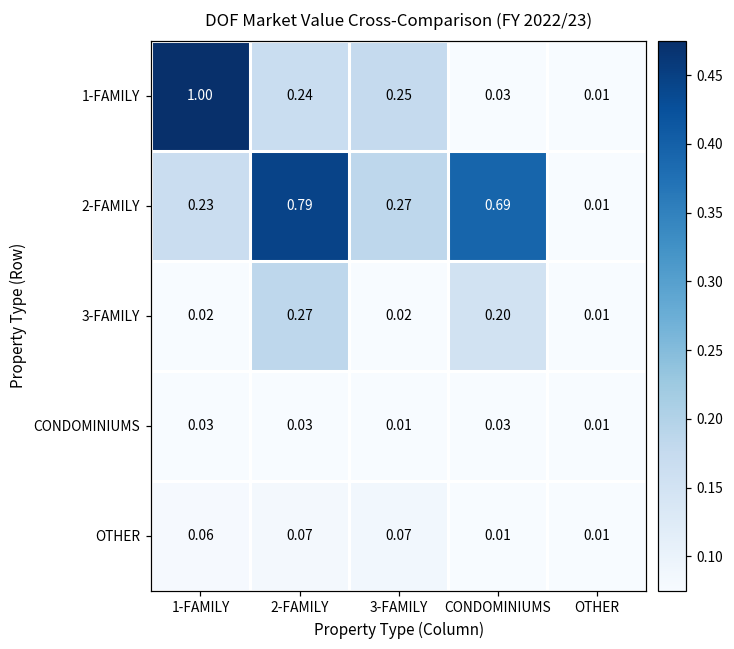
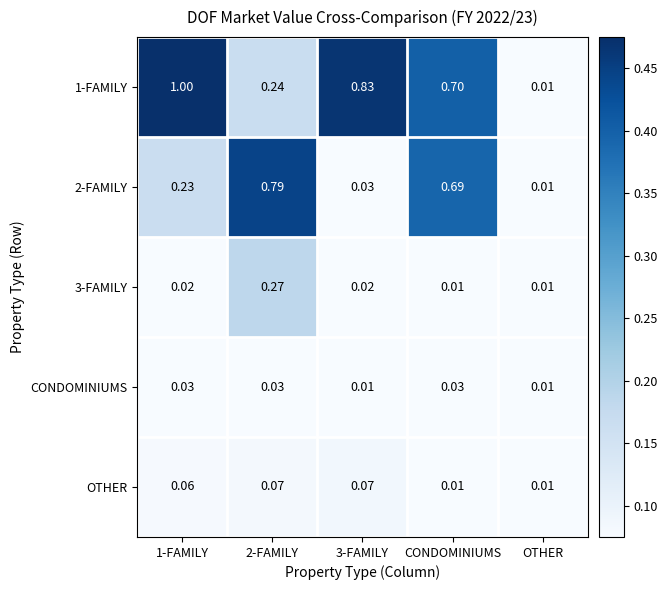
1-FAMILY, 3-FAMILY: 0.25 -> 0.83
1-FAMILY, CONDOMINIUMS: 0.03 -> 0.70
2-FAMILY, 3-FAMILY: 0.27 -> 0.03
3-FAMILY, CONDOMINIUMS: 0.20 -> 0.01
